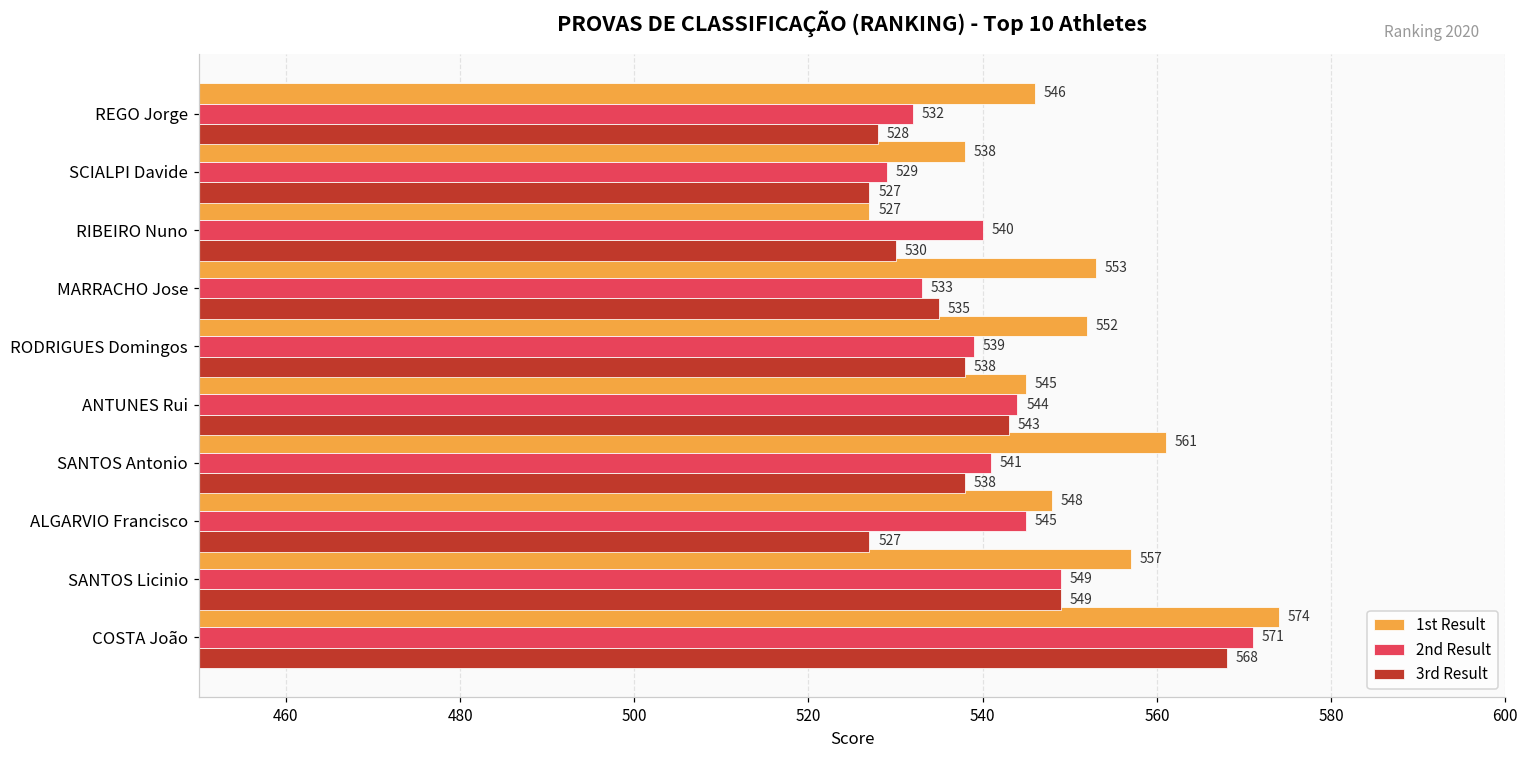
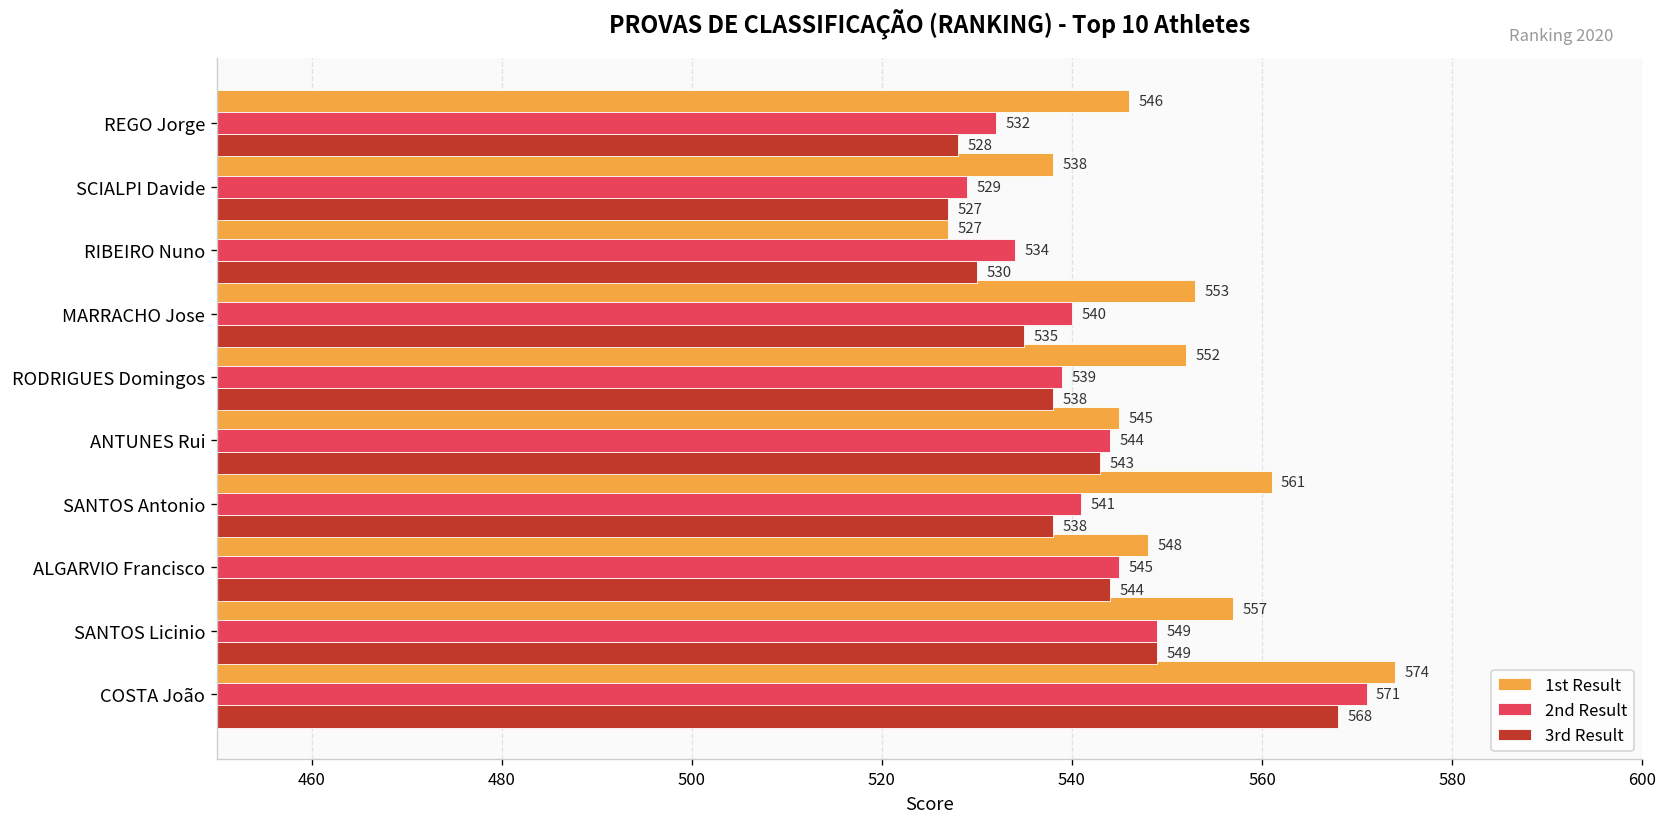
2nd Result, RIBEIRO Nuno: 540 -> 534
2nd Result, MARRACHO Jose: 533 -> 540
3rd Result, ALGARVIO Francisco: 527 -> 544
